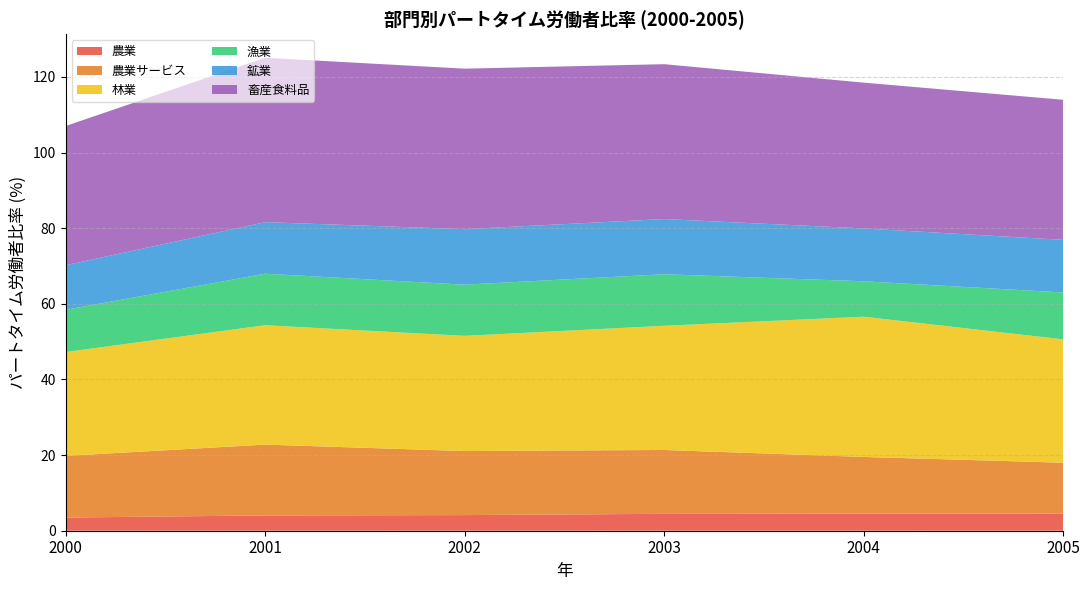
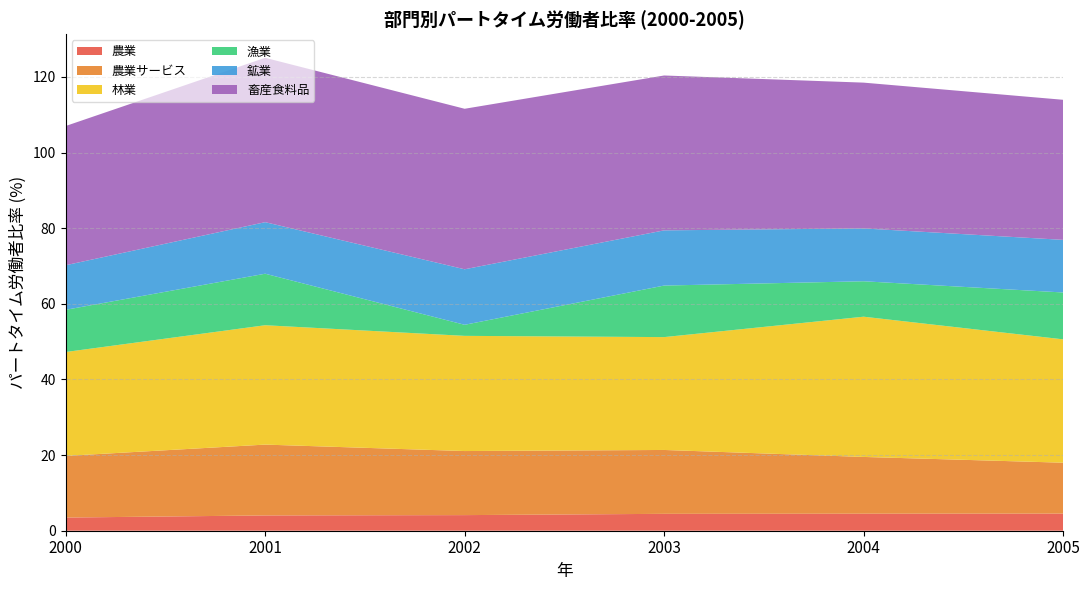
漁業, 2002: 14 -> 3
林業, 2003: 33 -> 30
